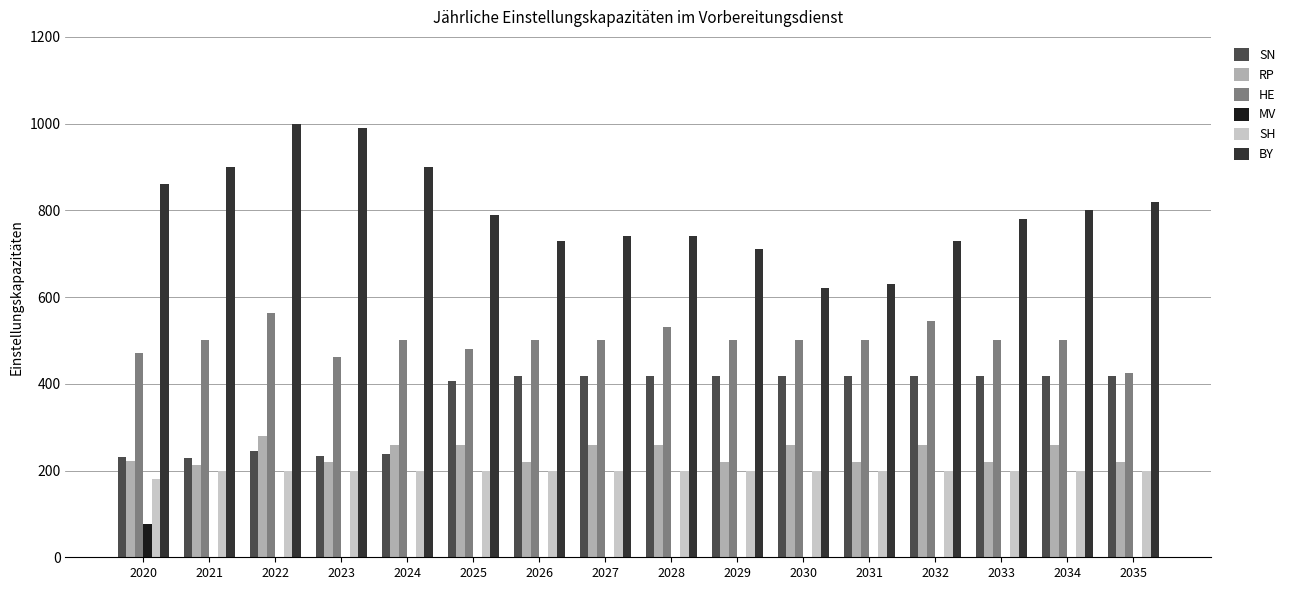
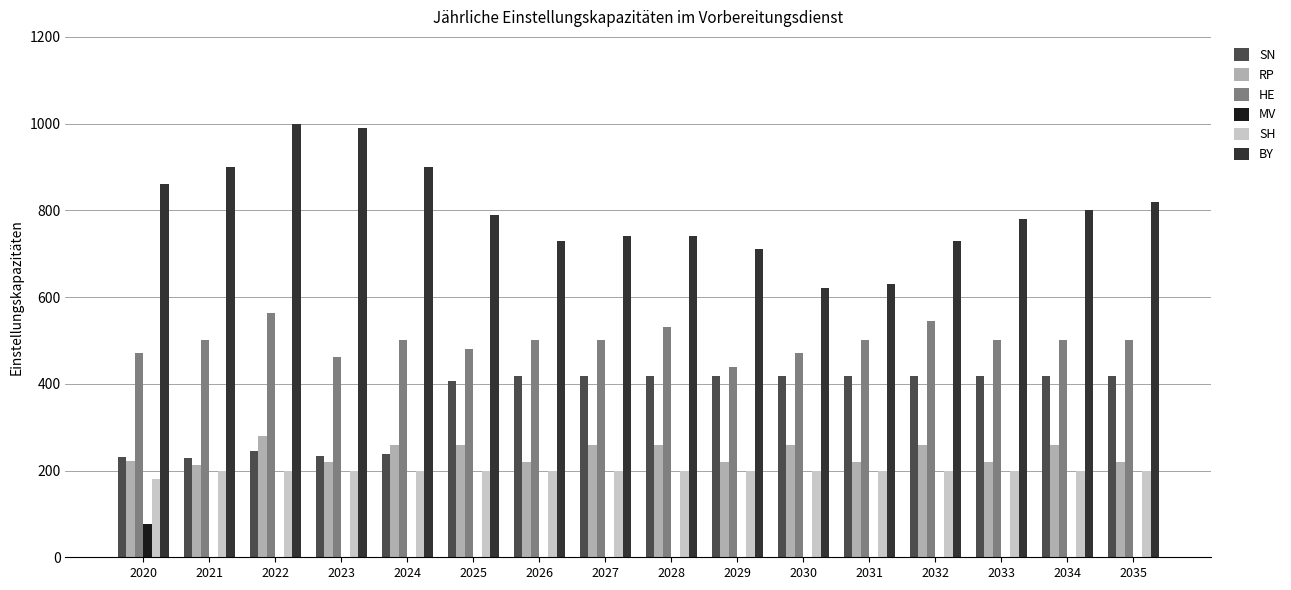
HE, 2029: 500 -> 440
HE, 2030: 500 -> 470
HE, 2035: 430 -> 500
